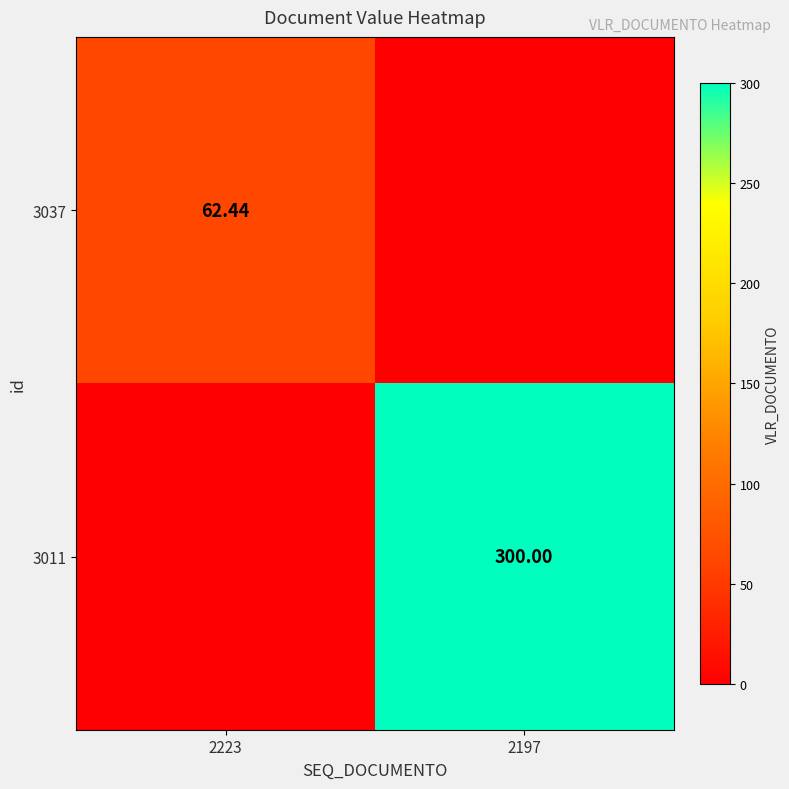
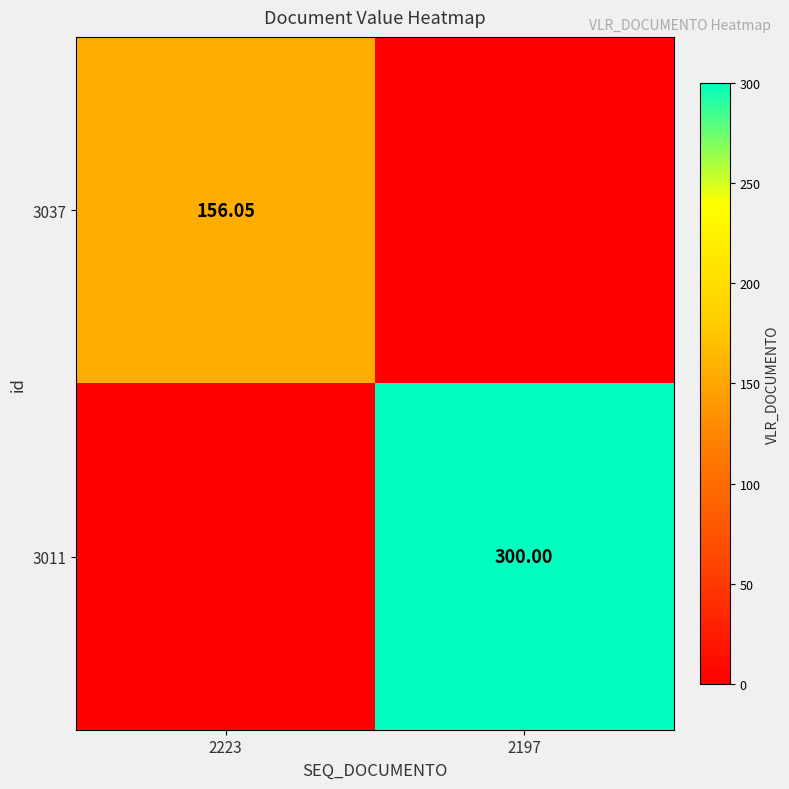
3037, 2223: 62.44 -> 156.05
